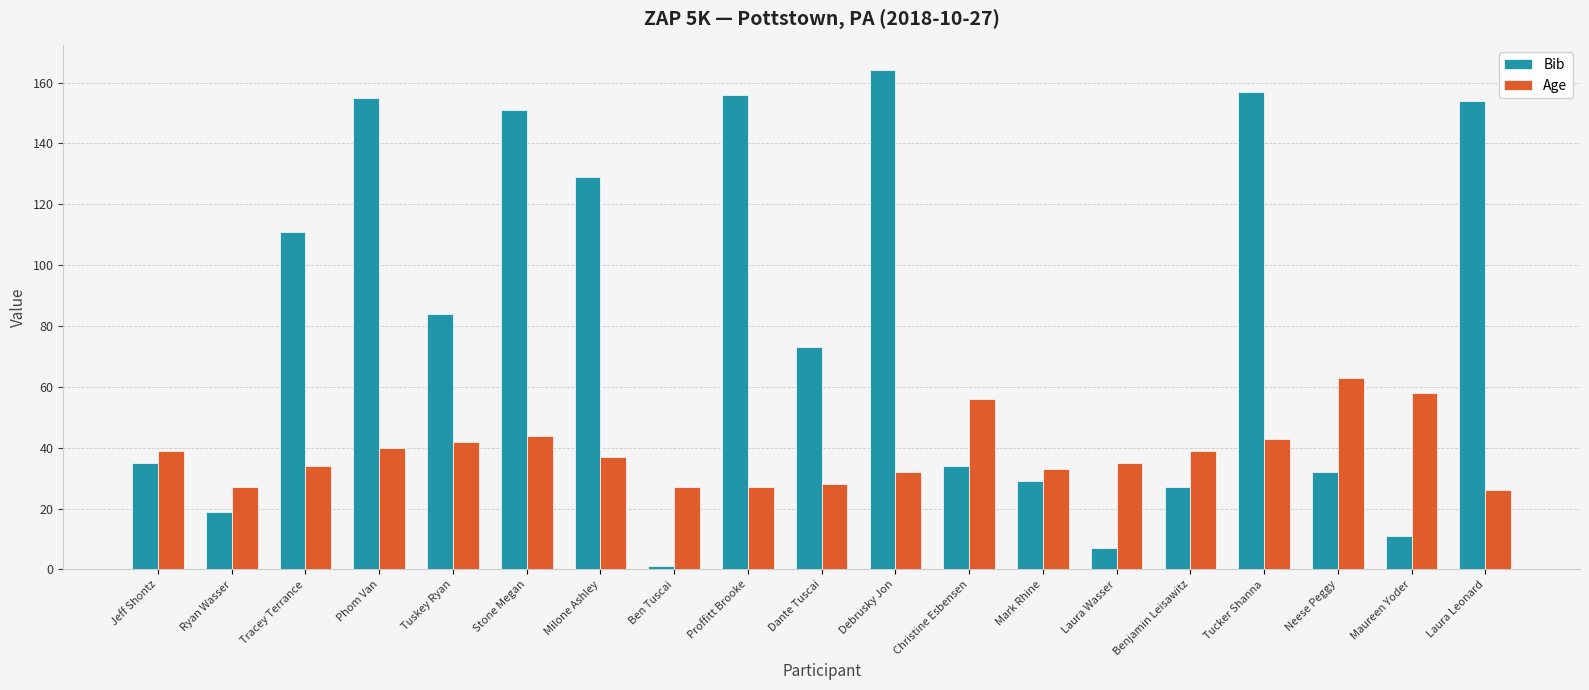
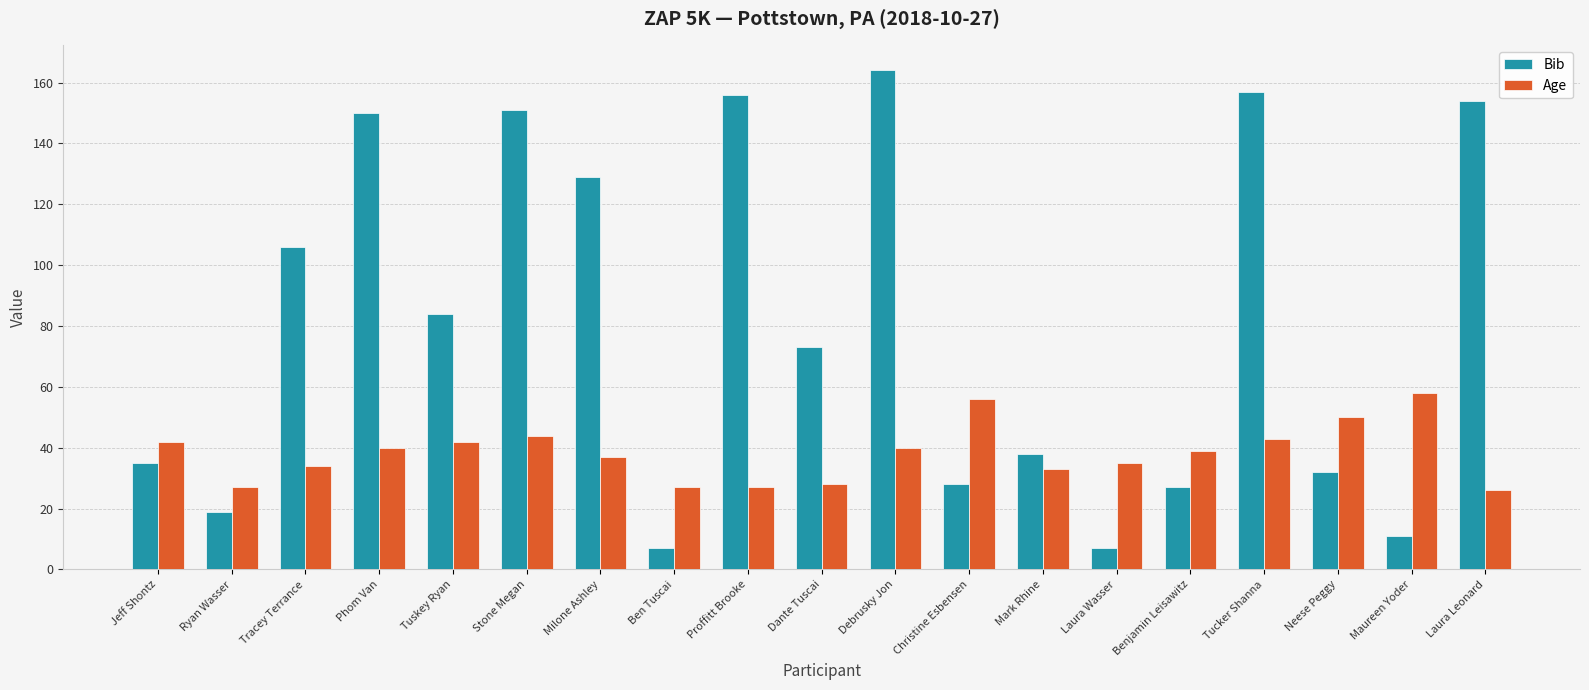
Age, Jeff Shontz: 39 -> 42
Bib, Tracey Terrance: 111 -> 106
Bib, Phom Van: 155 -> 150
Bib, Ben Tuscai: 1 -> 7
Age, Debrusky Jon: 32 -> 40
Bib, Christine Esbensen: 34 -> 28
Bib, Mark Rhine: 29 -> 38
Age, Neese Peggy: 63 -> 50
